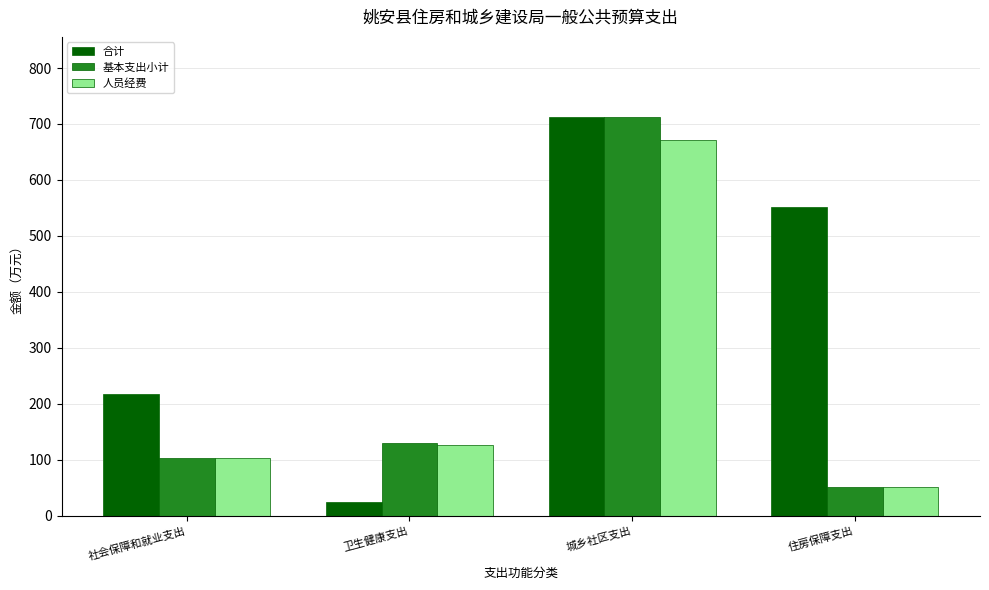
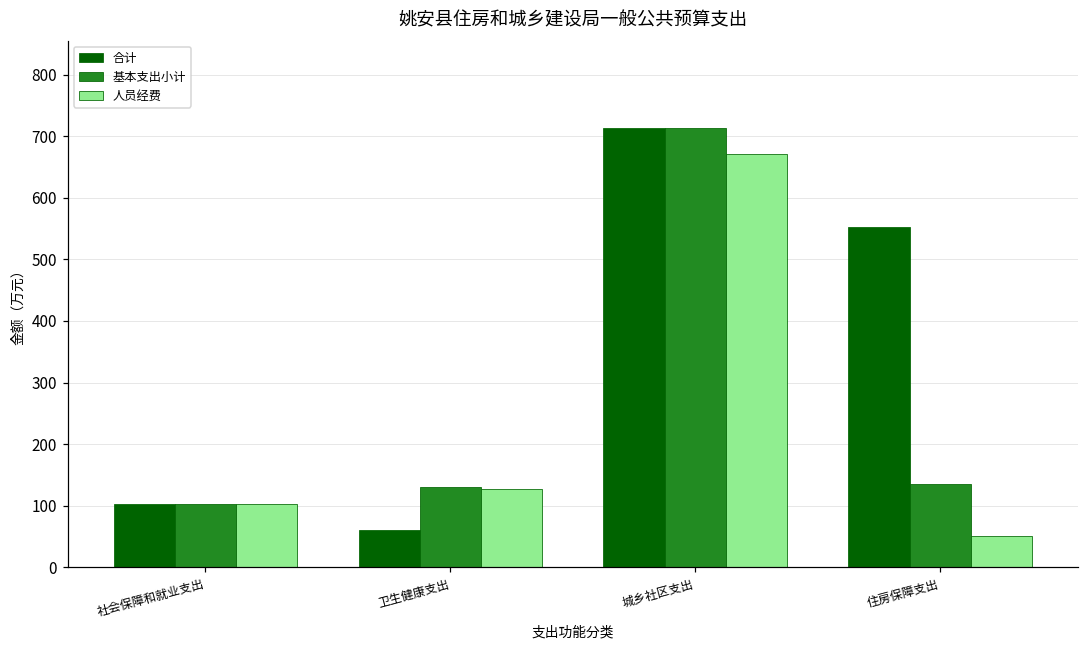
合计, 社会保障和就业支出: 220 -> 100
合计, 卫生健康支出: 20 -> 60
基本支出小计, 住房保障支出: 50 -> 140
